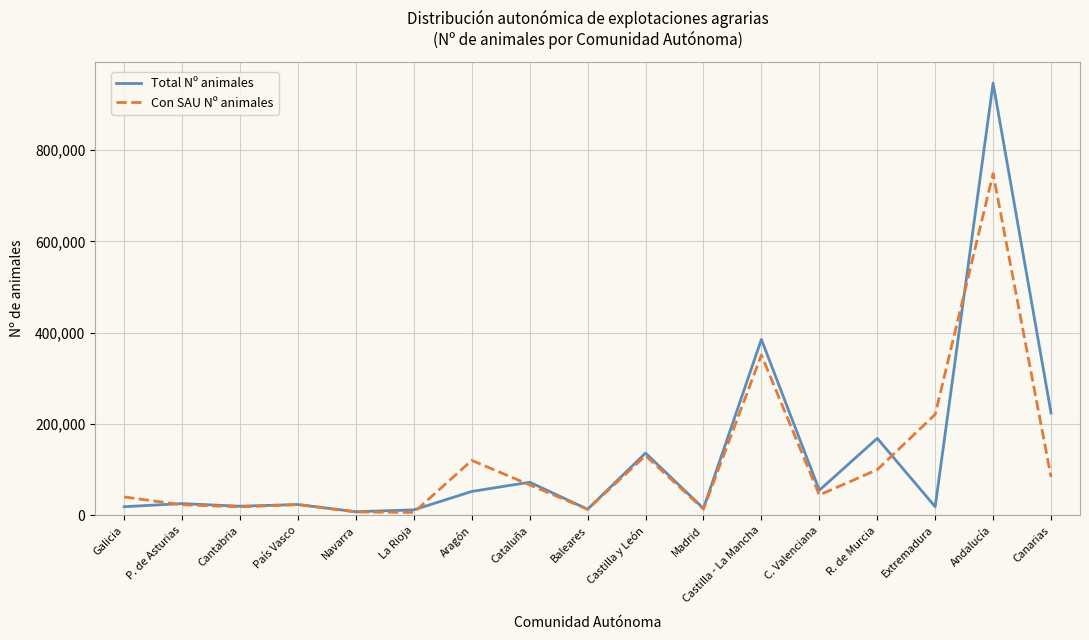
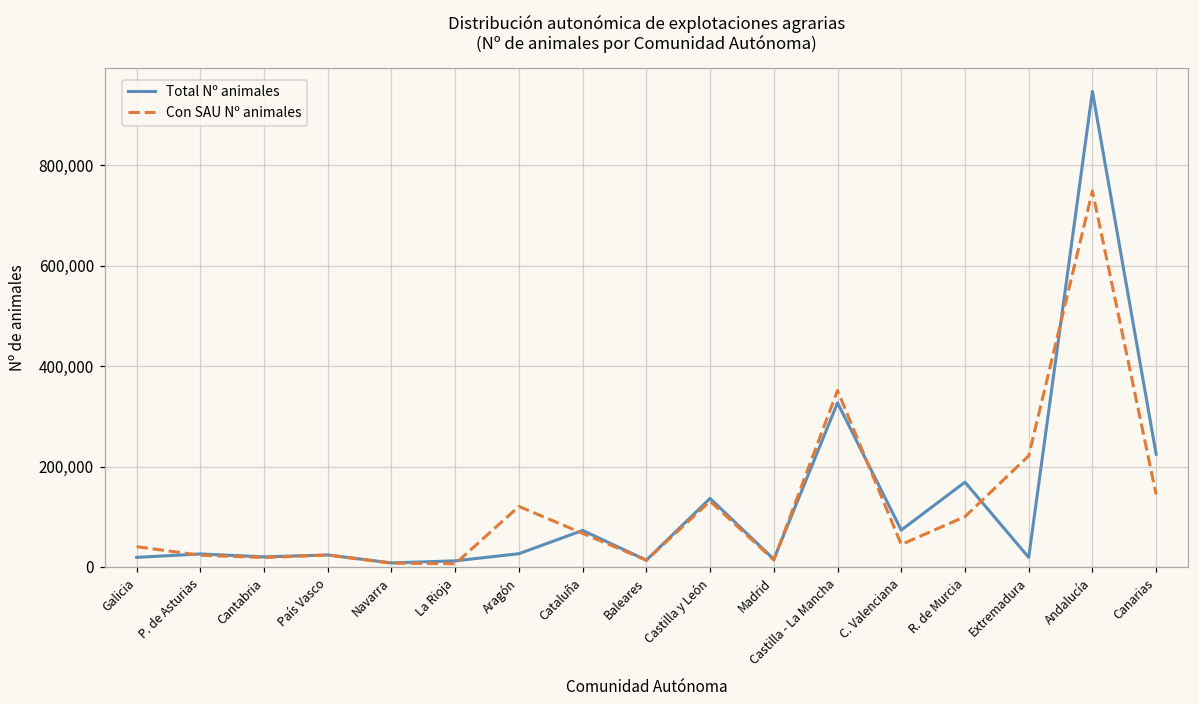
Total Nº animales, Aragón: 50,000 -> 30,000
Total Nº animales, Castilla - La Mancha: 390,000 -> 330,000
Total Nº animales, C. Valenciana: 60,000 -> 70,000
Con SAU Nº animales, Canarias: 80,000 -> 140,000
